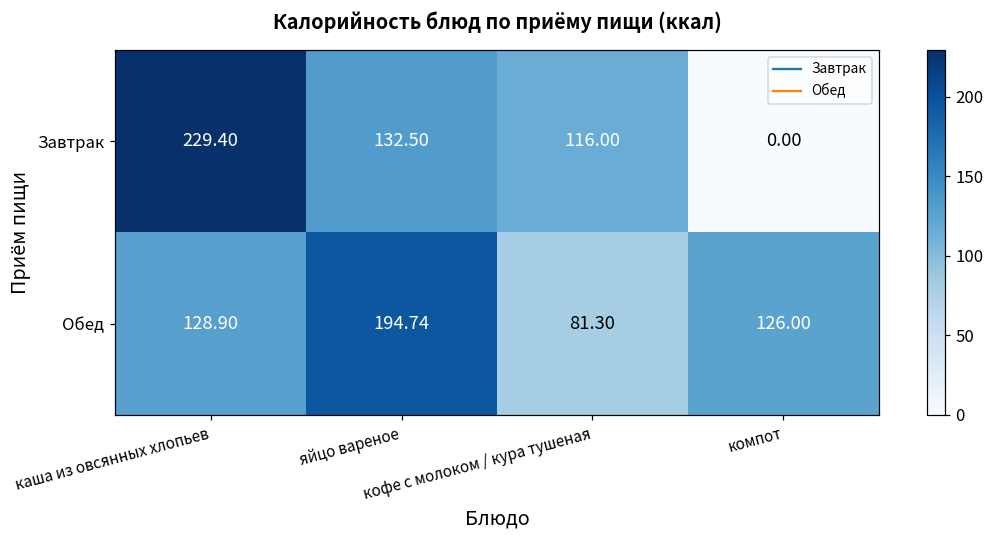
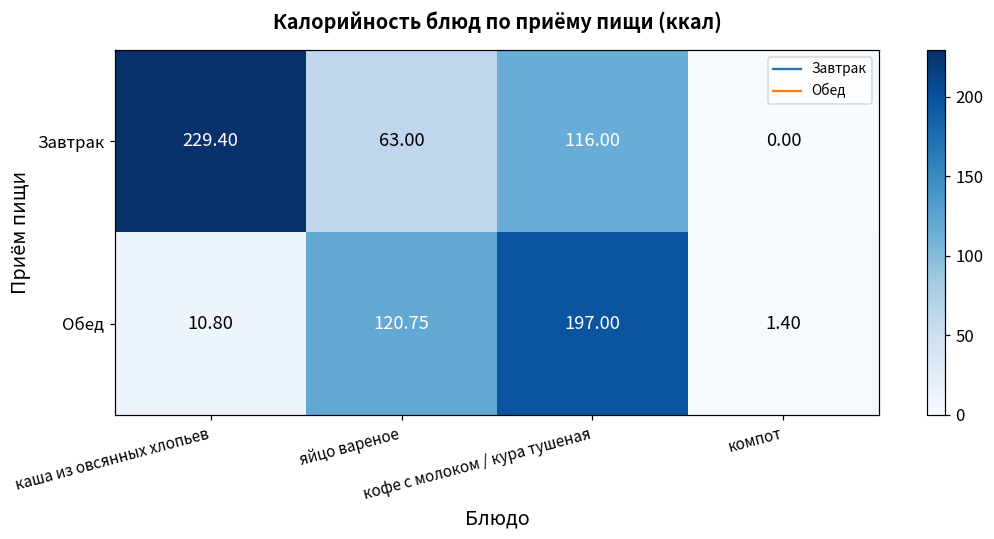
Завтрак, яйцо вареное: 132.50 -> 63.00
Обед, каша из овсянных хлопьев: 128.90 -> 10.80
Обед, яйцо вареное: 194.74 -> 120.75
Обед, кофе с молоком / кура тушеная: 81.30 -> 197.00
Обед, компот: 126.00 -> 1.40
